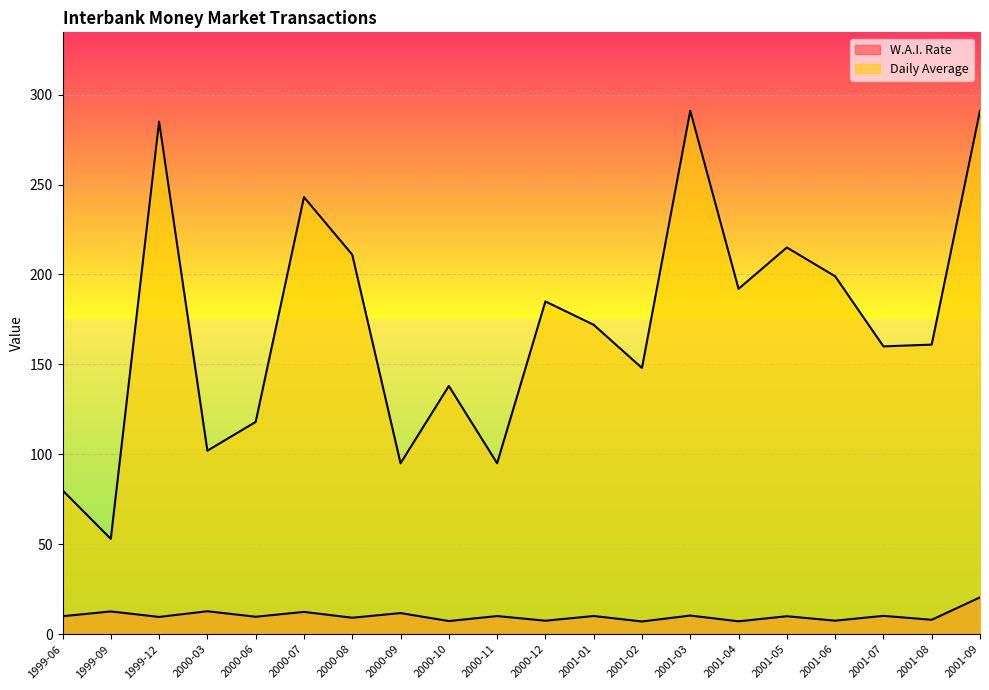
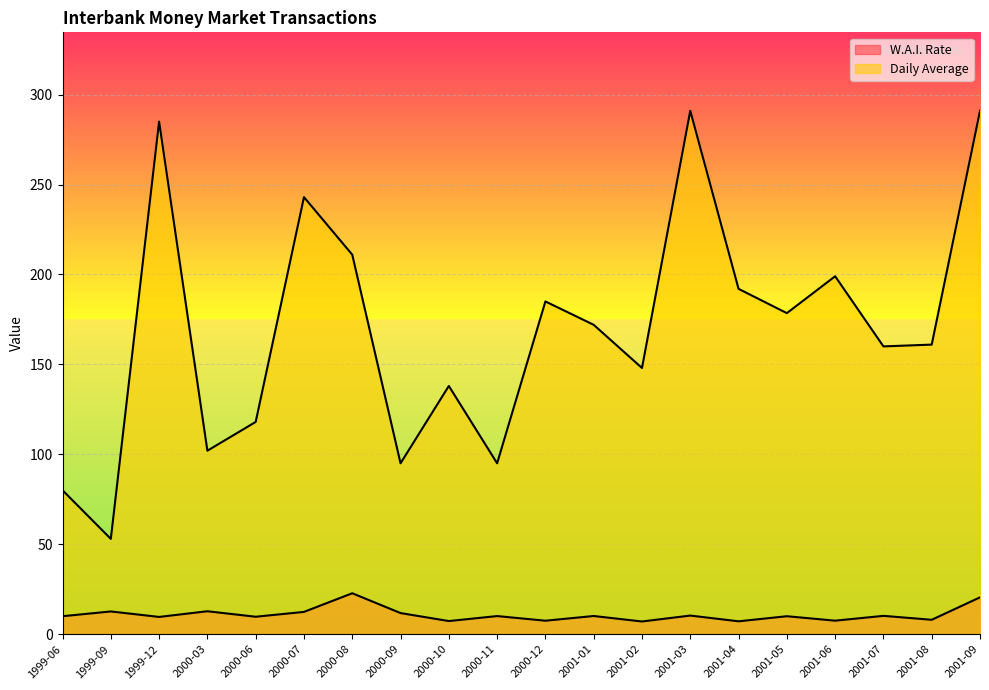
W.A.I. Rate, 2000-08: 9 -> 23
Daily Average, 2001-05: 215 -> 179
